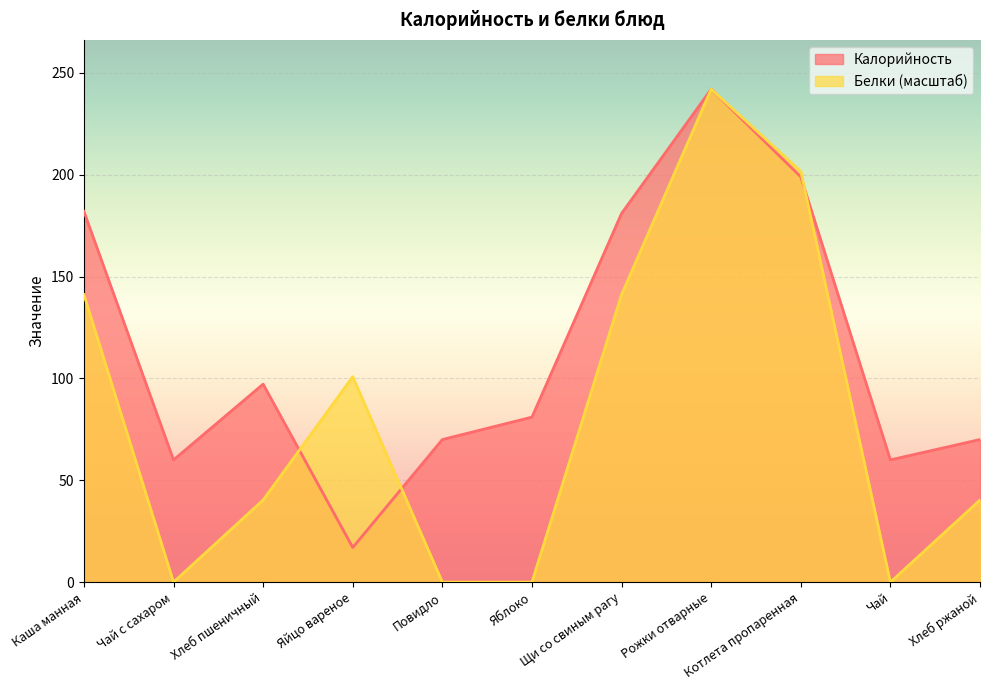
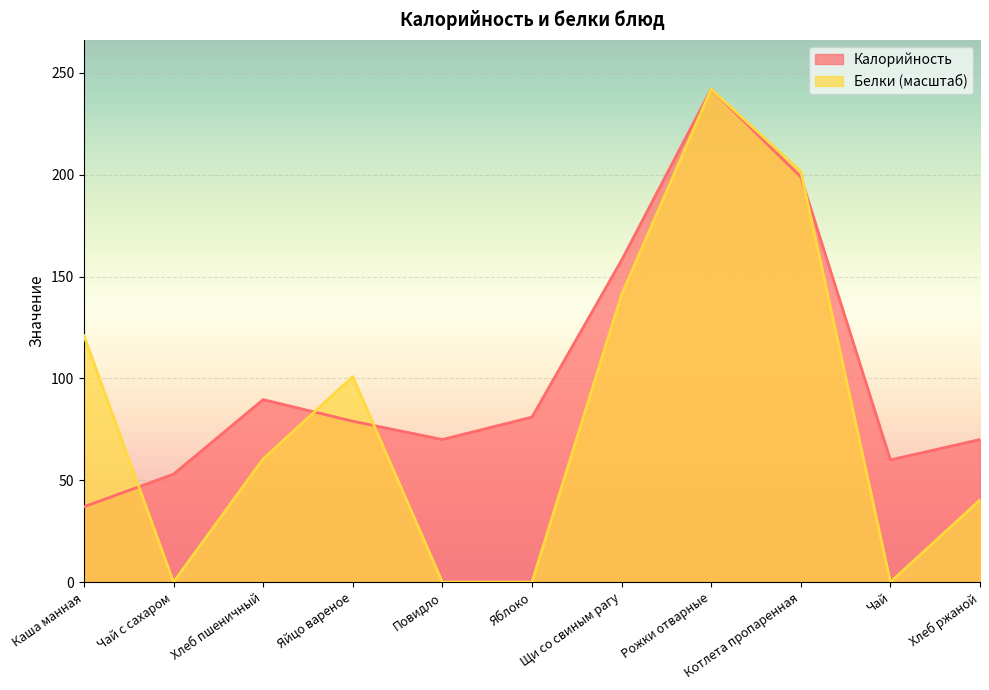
Калорийность, Каша манная: 182 -> 37
Белки (масштаб), Каша манная: 141 -> 121
Калорийность, Чай с сахаром: 60 -> 53
Калорийность, Хлеб пшеничный: 97 -> 90
Белки (масштаб), Хлеб пшеничный: 40 -> 61
Калорийность, Яйцо вареное: 17 -> 79
Калорийность, Щи со свиным рагу: 181 -> 158
